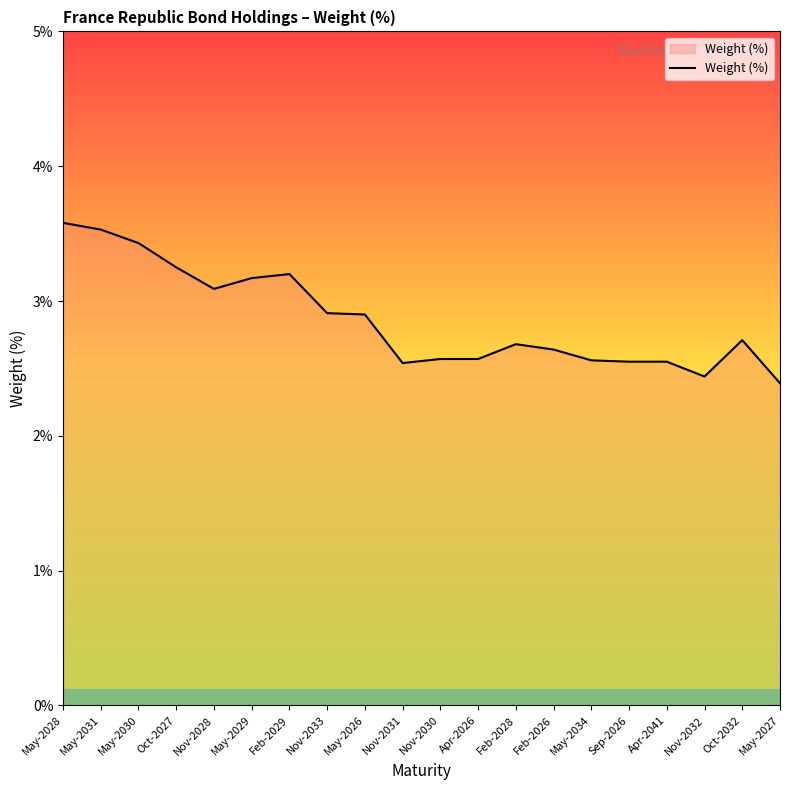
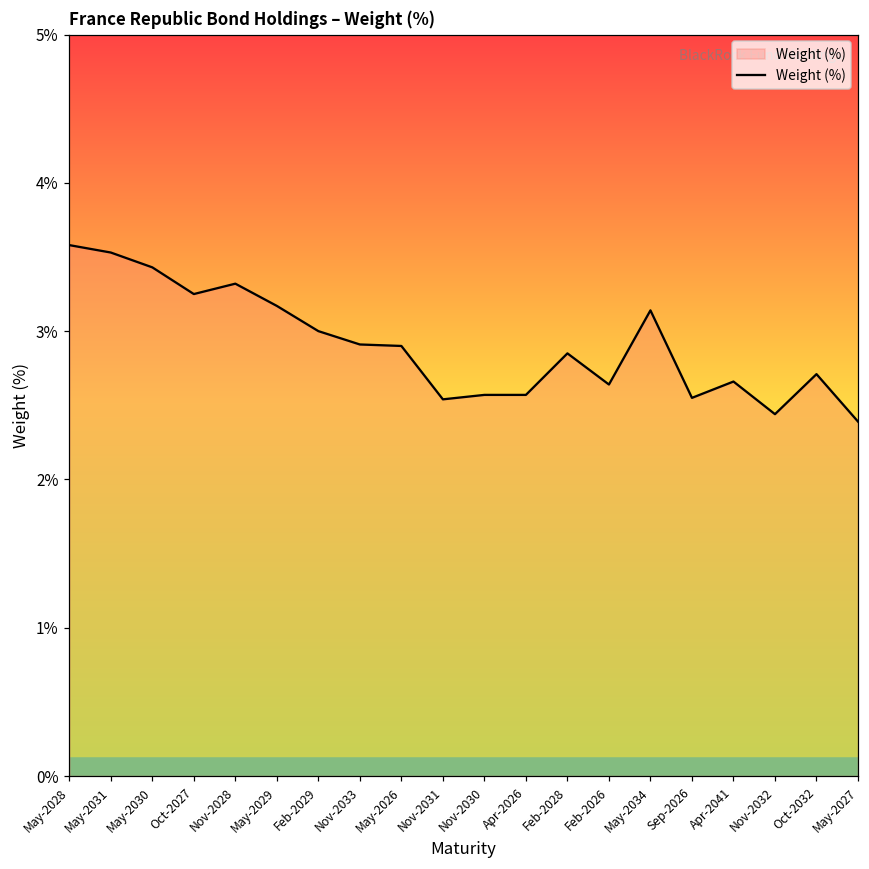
Nov-2028: 3.09% -> 3.32%
Feb-2029: 3.2% -> 3.0%
Feb-2028: 2.68% -> 2.85%
May-2034: 2.56% -> 3.14%
Apr-2041: 2.55% -> 2.66%
